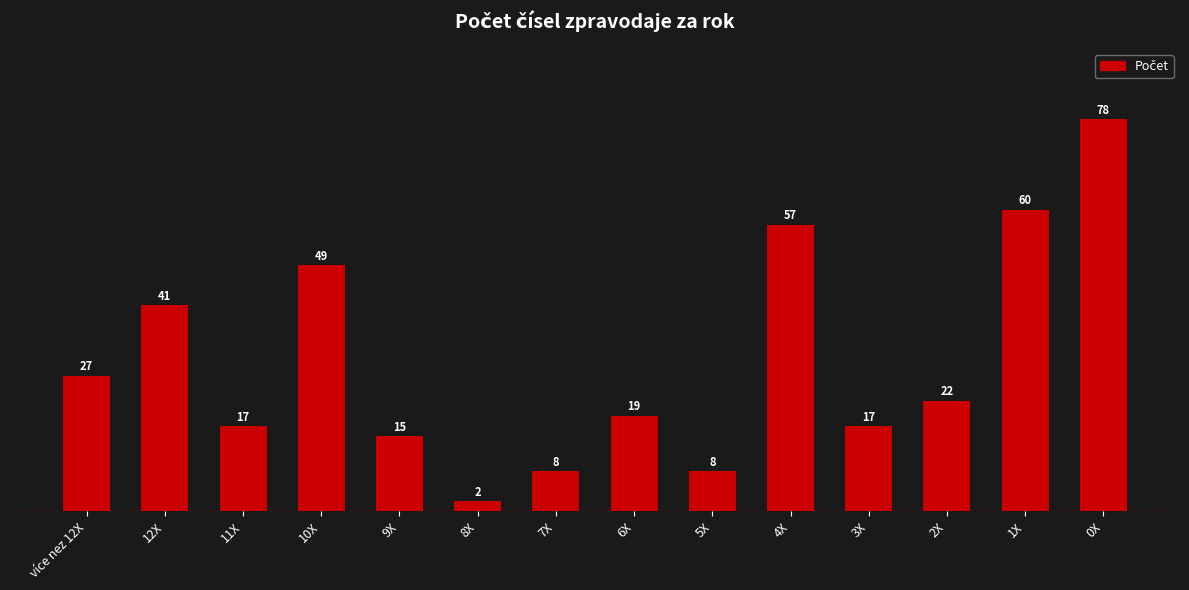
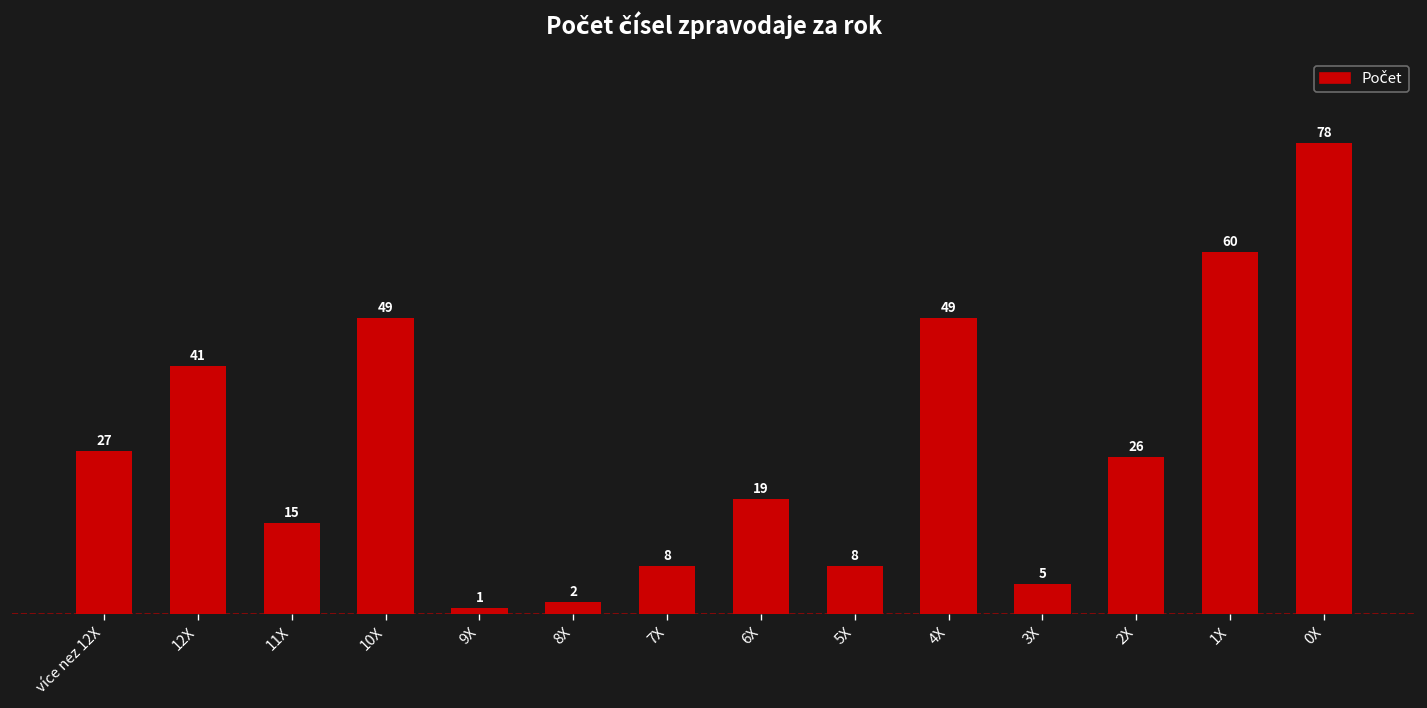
11X: 17 -> 15
9X: 15 -> 1
4X: 57 -> 49
3X: 17 -> 5
2X: 22 -> 26
